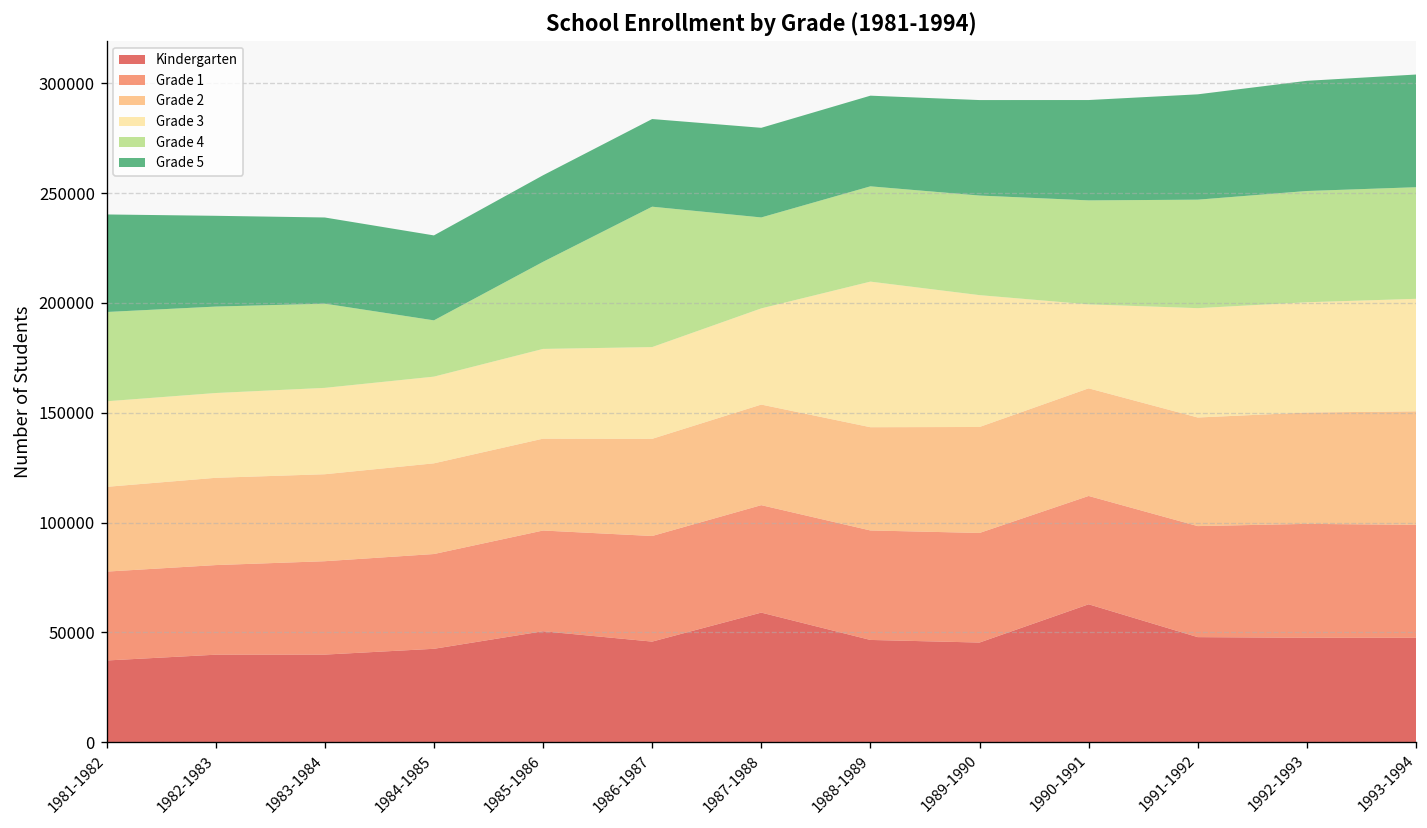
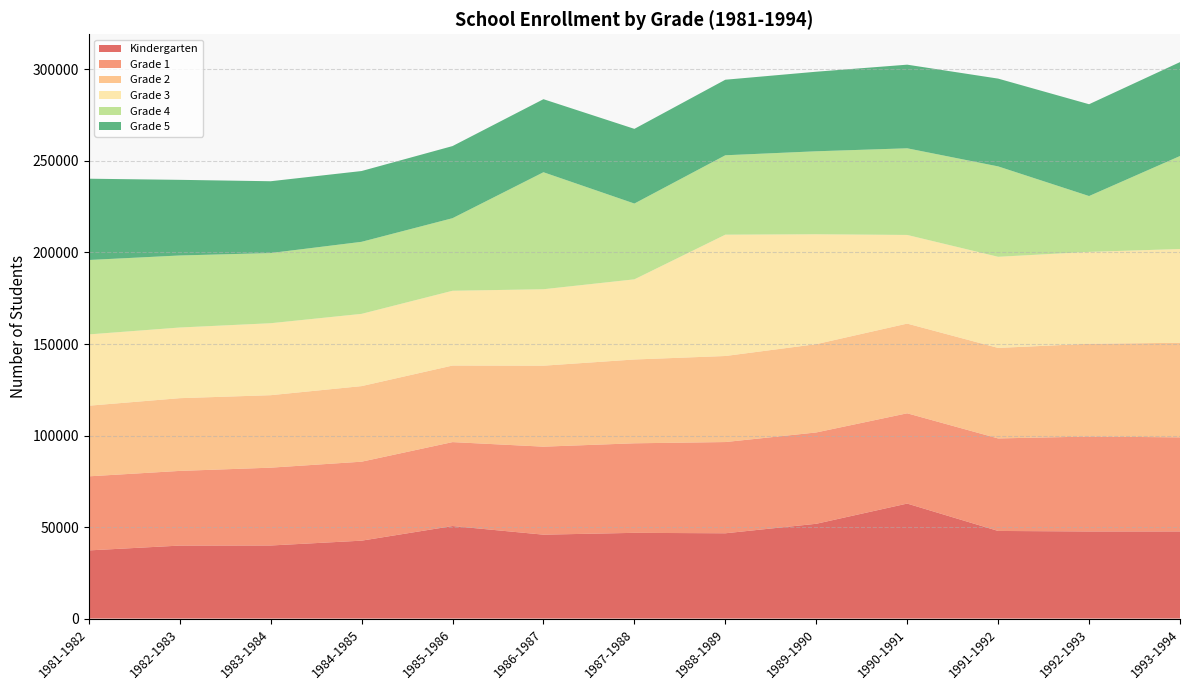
Grade 4, 1984-1985: 26000 -> 39000
Kindergarten, 1987-1988: 59000 -> 47000
Kindergarten, 1989-1990: 45000 -> 52000
Grade 3, 1990-1991: 38000 -> 48000
Grade 4, 1992-1993: 51000 -> 31000
